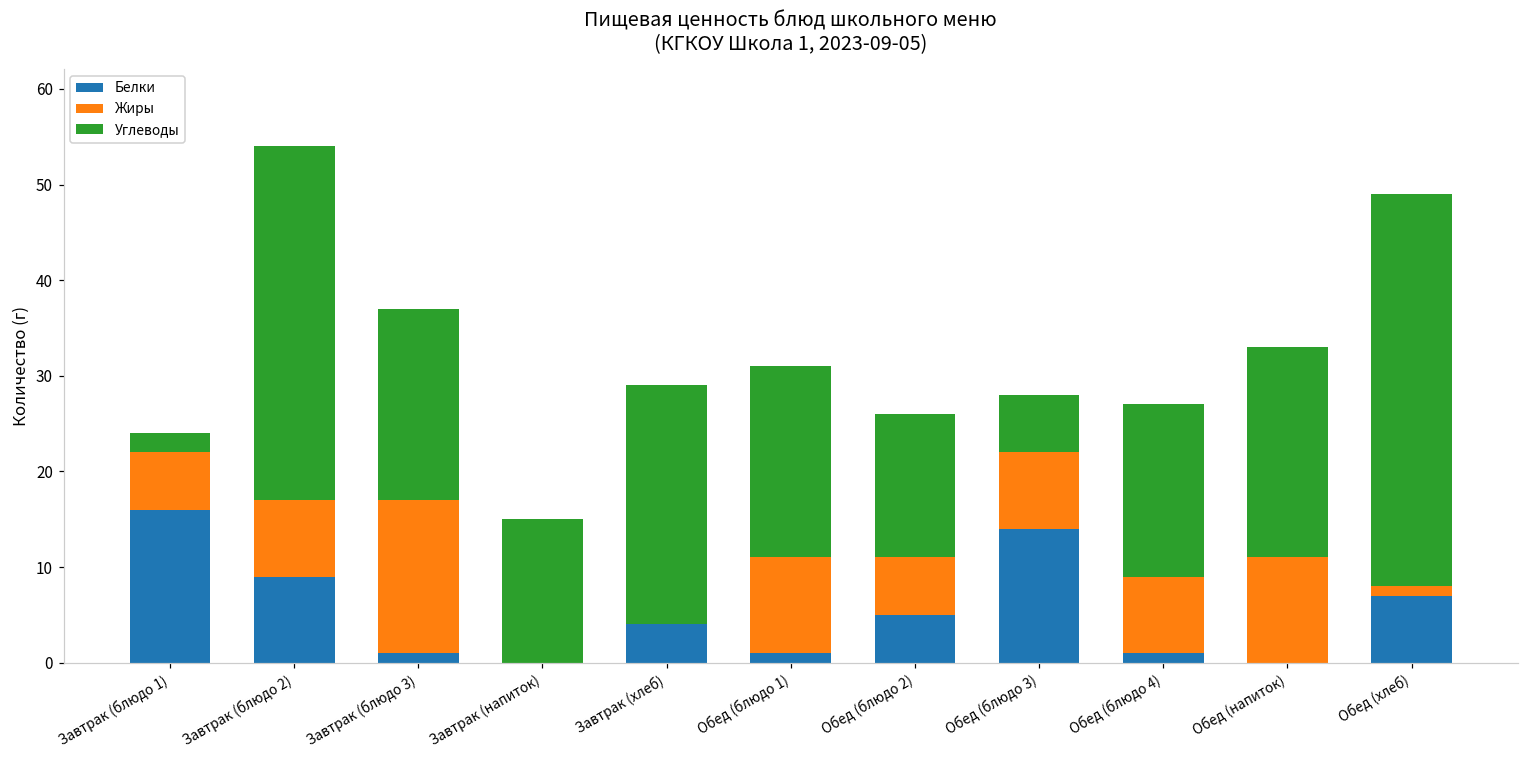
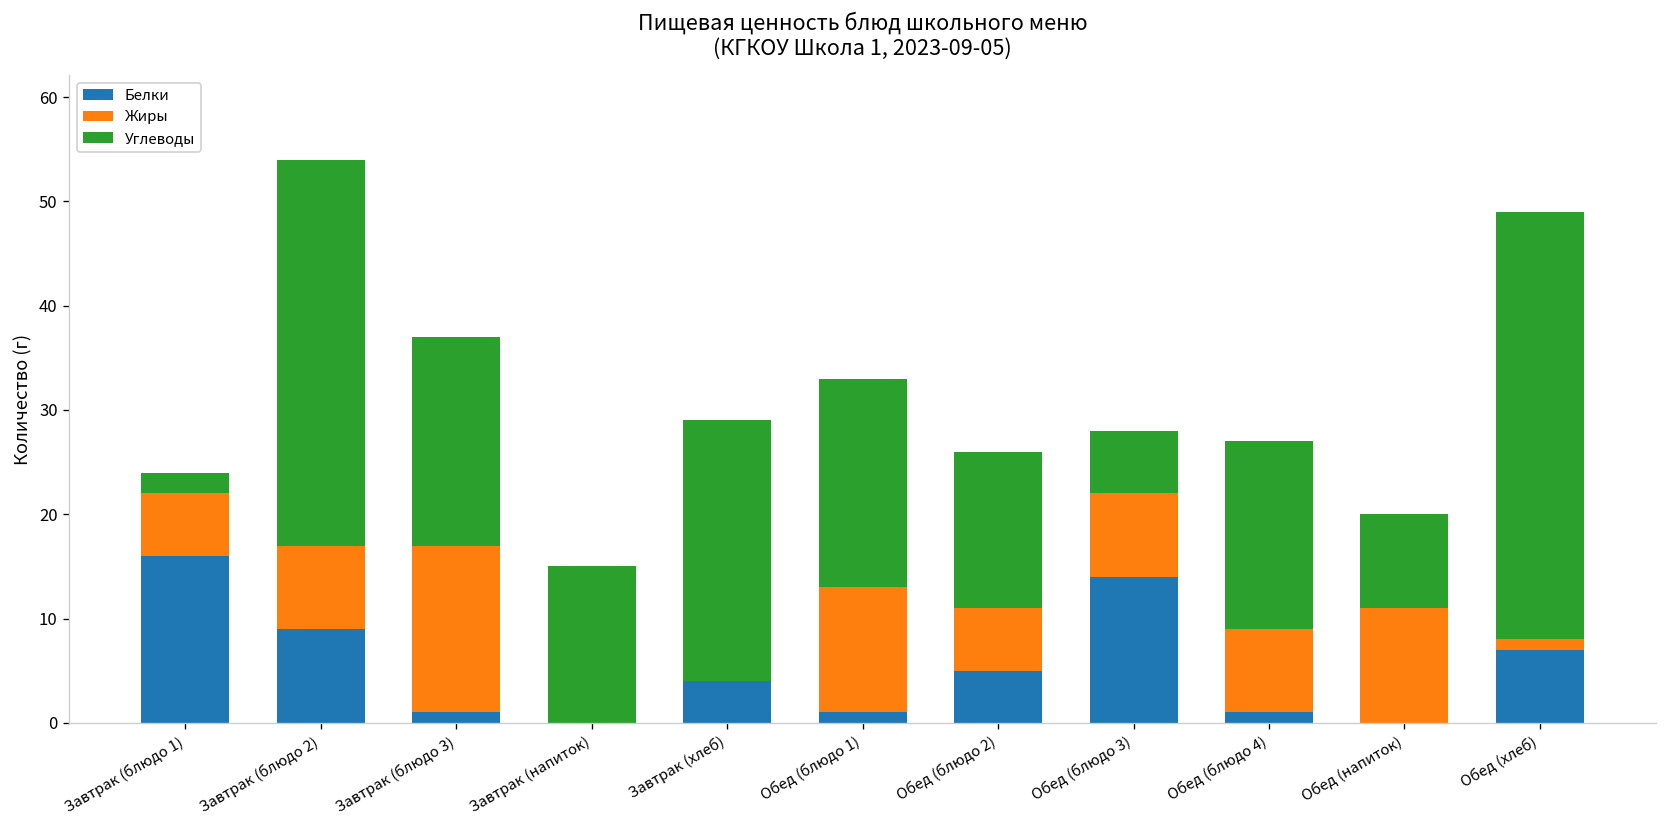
Жиры, Обед (блюдо 1): 10 -> 12
Углеводы, Обед (напиток): 22 -> 9
